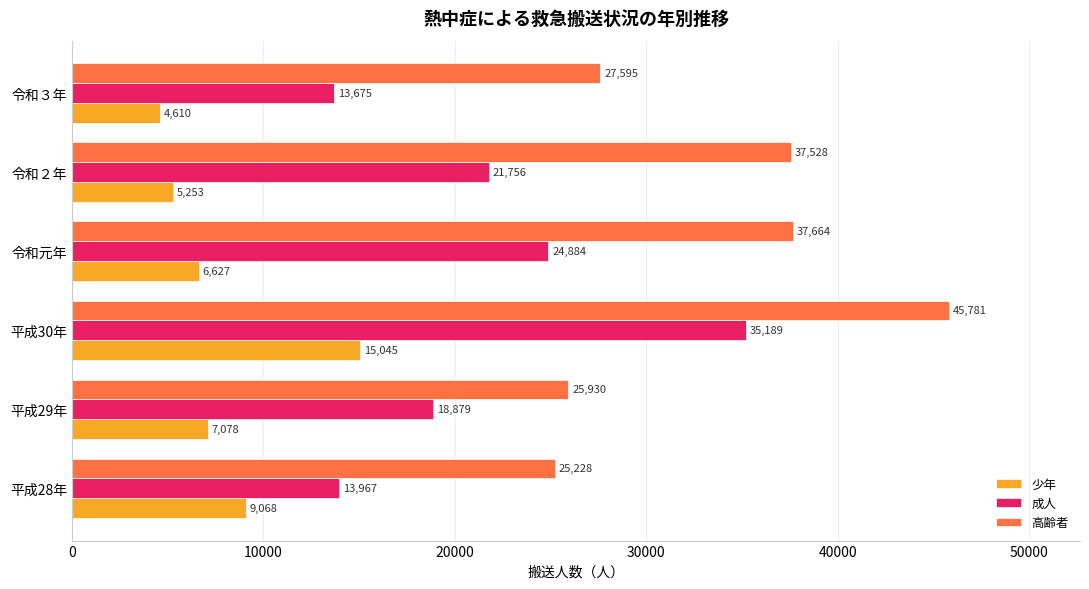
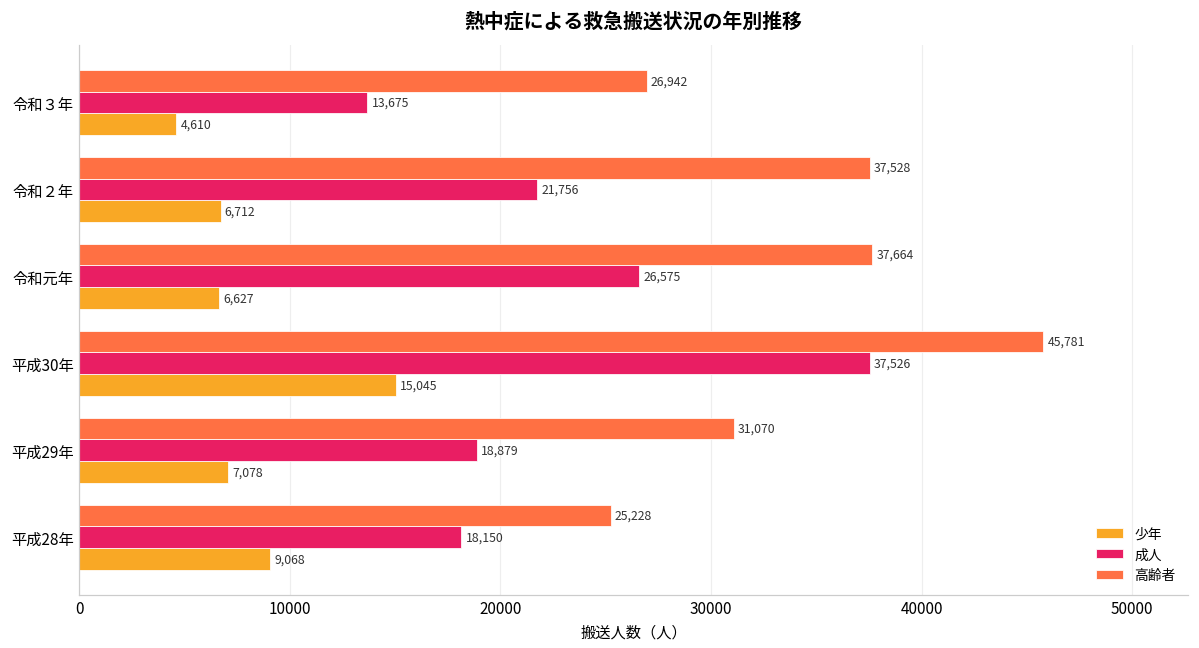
高齢者, 令和３年: 27,595 -> 26,942
少年, 令和２年: 5,253 -> 6,712
成人, 令和元年: 24,884 -> 26,575
成人, 平成30年: 35,189 -> 37,526
高齢者, 平成29年: 25,930 -> 31,070
成人, 平成28年: 13,967 -> 18,150
